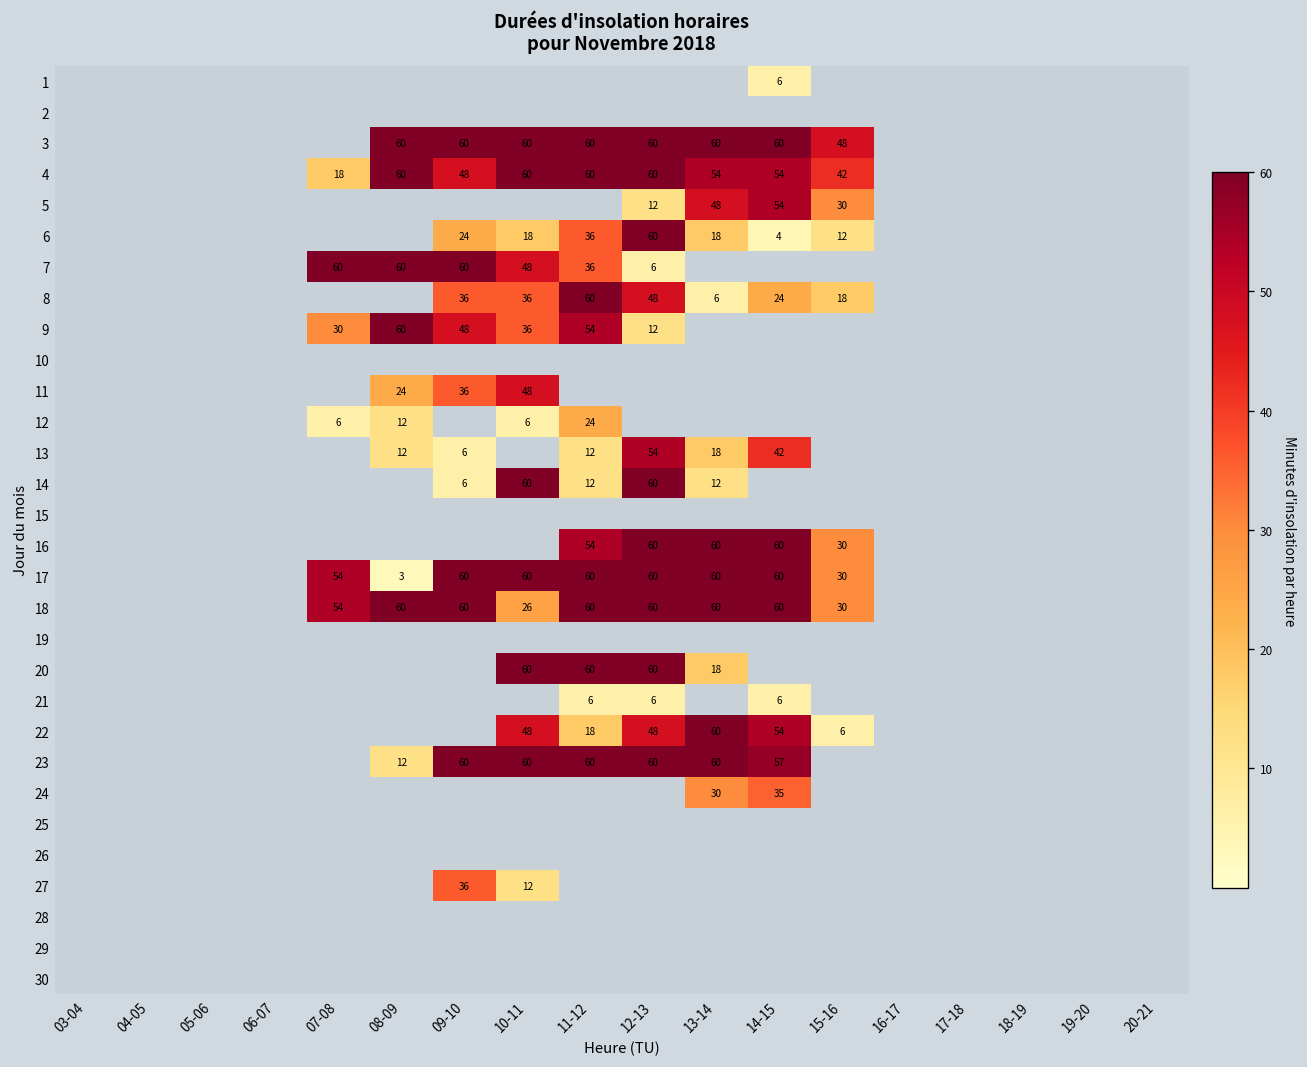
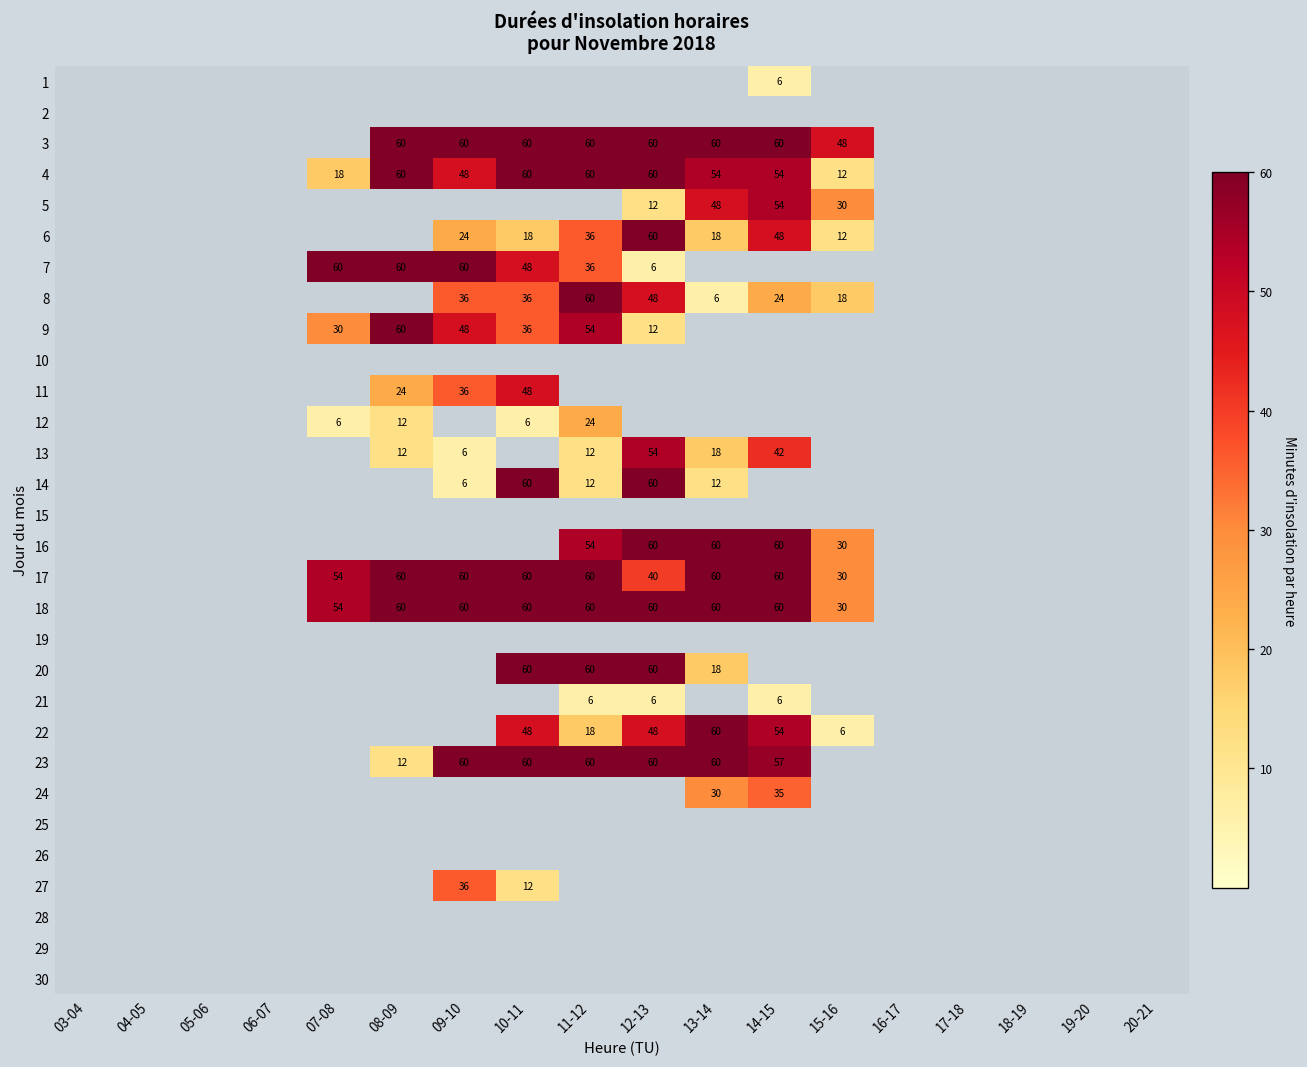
4, 15-16: 42 -> 12
6, 14-15: 4 -> 48
17, 08-09: 3 -> 60
17, 12-13: 60 -> 40
18, 10-11: 26 -> 60
